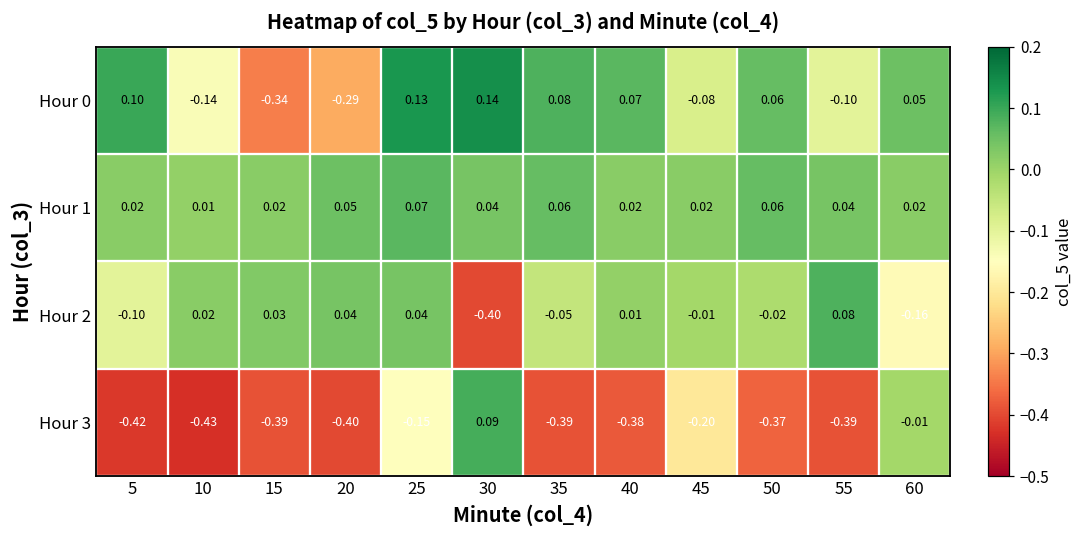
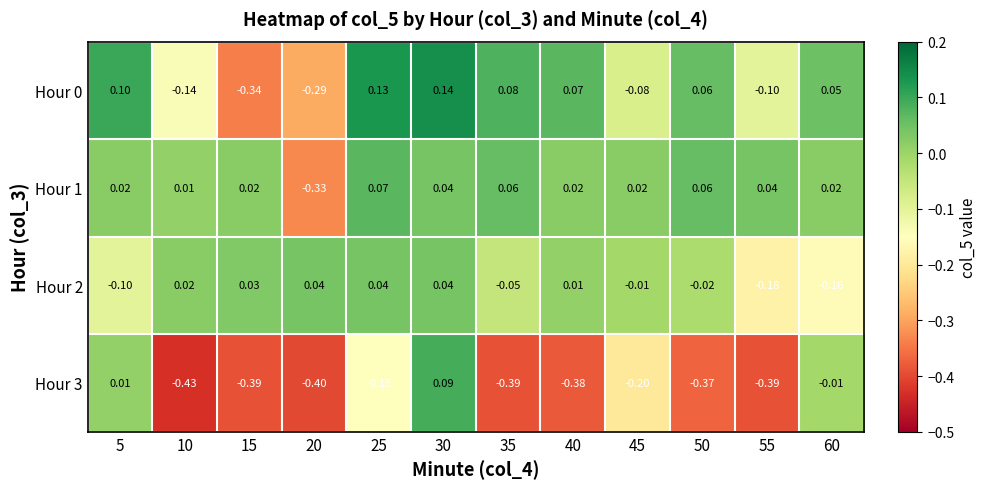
Hour 1, 20: 0.05 -> -0.33
Hour 2, 30: -0.40 -> 0.04
Hour 2, 55: 0.08 -> -0.18
Hour 3, 5: -0.42 -> 0.01
